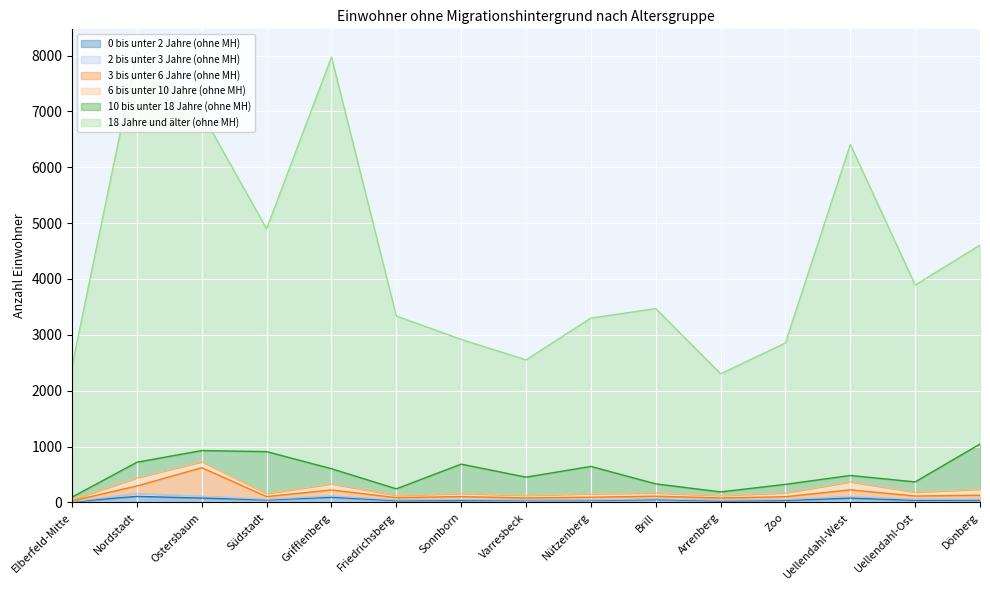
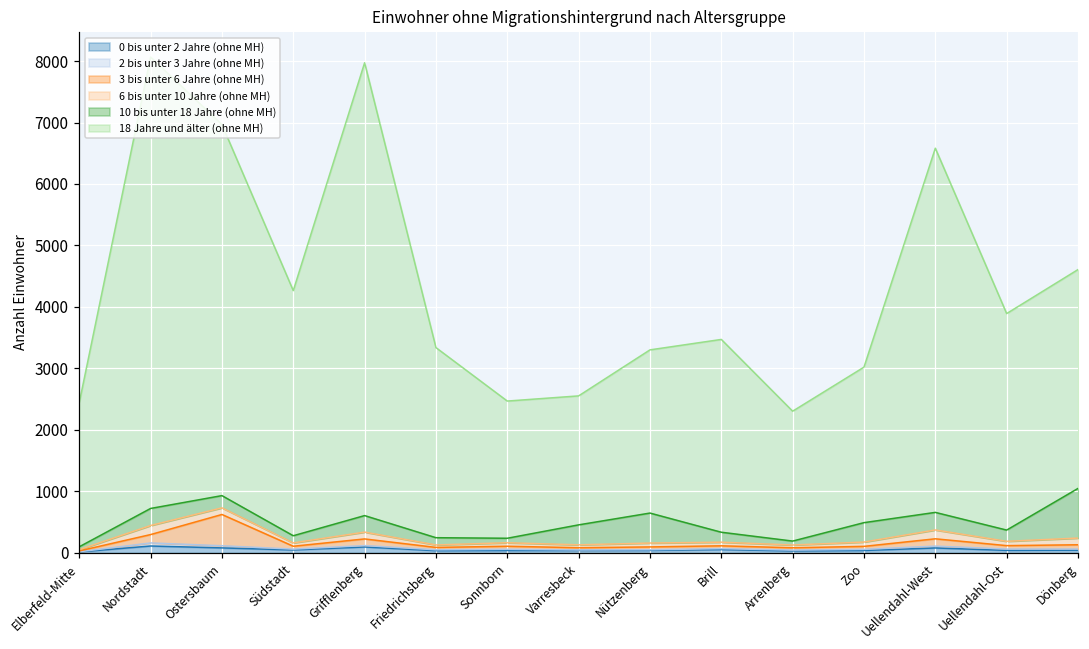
10 bis unter 18 Jahre (ohne MH), Südstadt: 800 -> 100
10 bis unter 18 Jahre (ohne MH), Sonnborn: 500 -> 100
10 bis unter 18 Jahre (ohne MH), Zoo: 200 -> 300
10 bis unter 18 Jahre (ohne MH), Uellendahl-West: 100 -> 300
